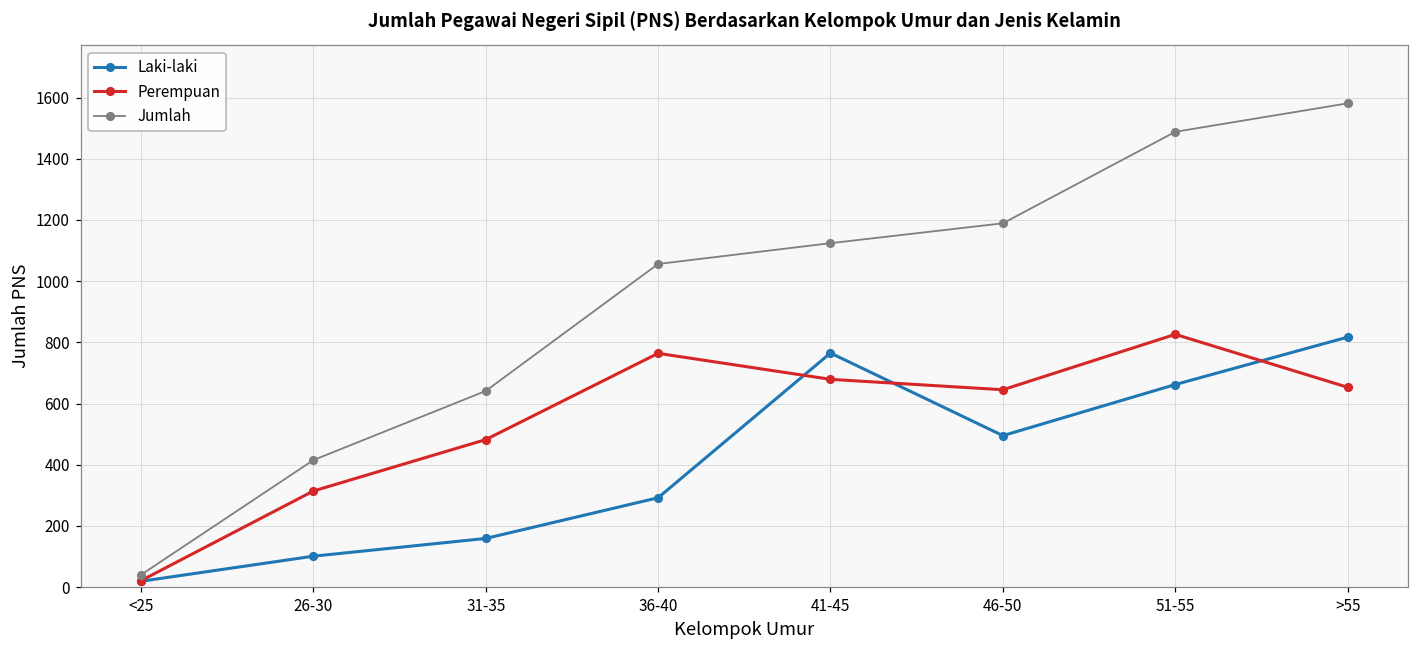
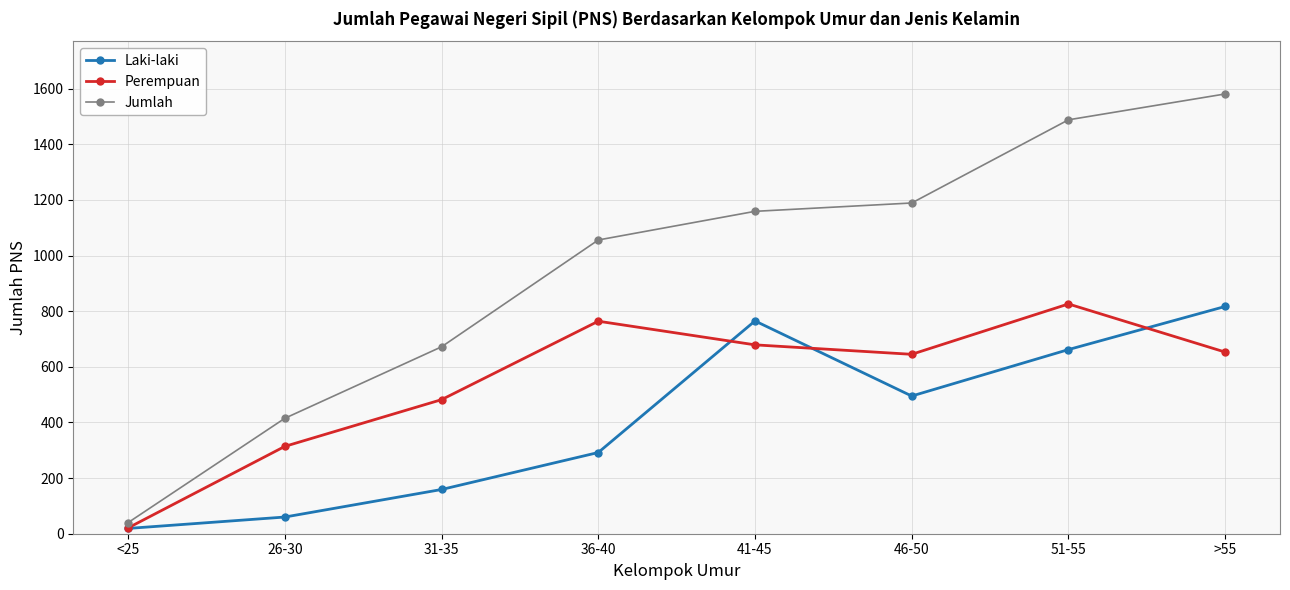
Laki-laki, 26-30: 100 -> 60
Jumlah, 31-35: 640 -> 670
Jumlah, 41-45: 1120 -> 1160
